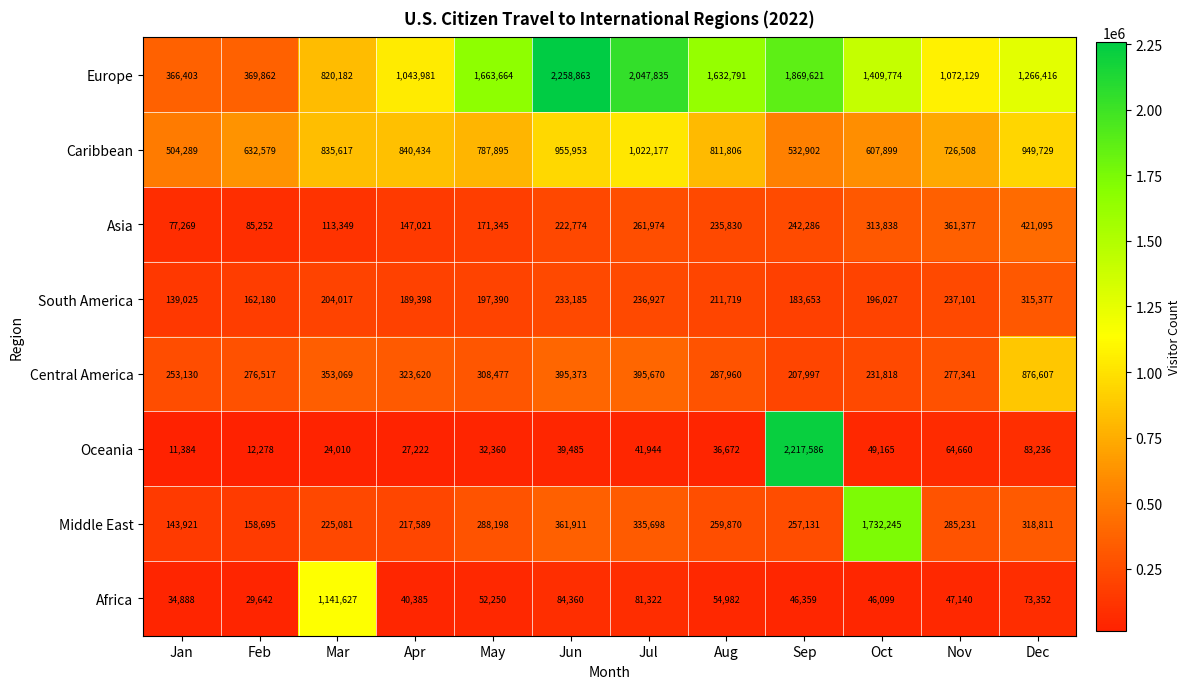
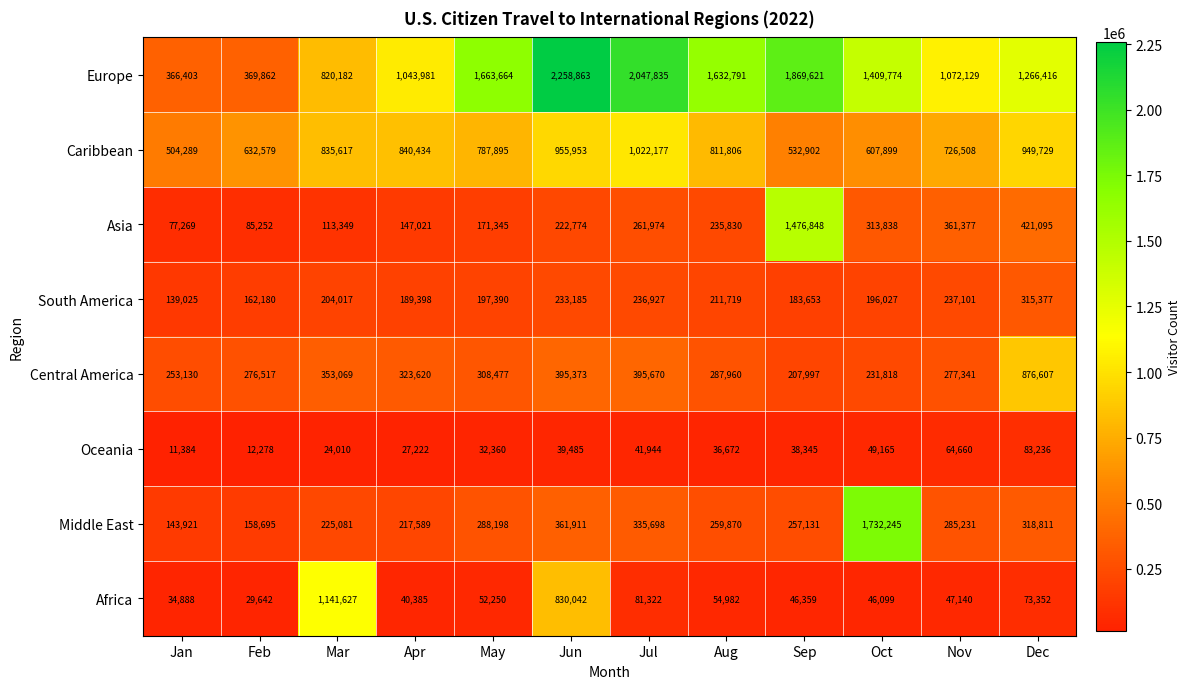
Asia, Sep: 242,286 -> 1,476,848
Oceania, Sep: 2,217,586 -> 38,345
Africa, Jun: 84,360 -> 830,042
